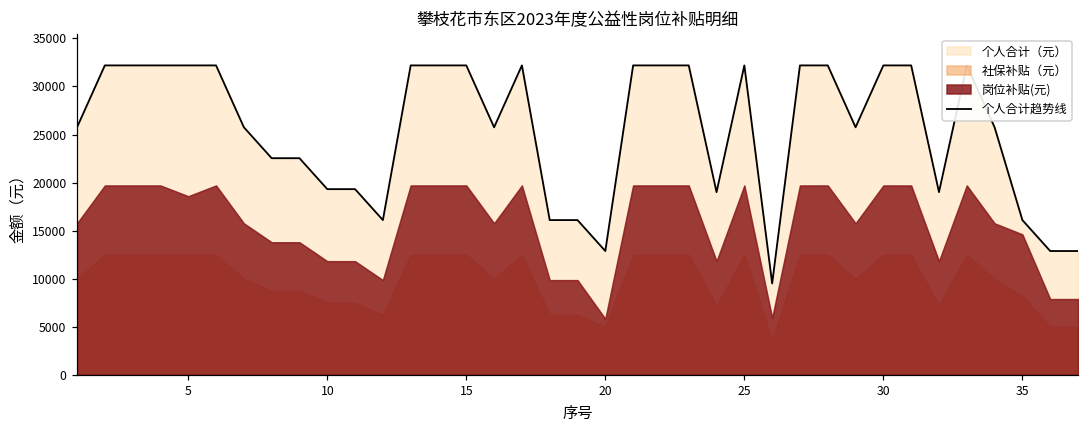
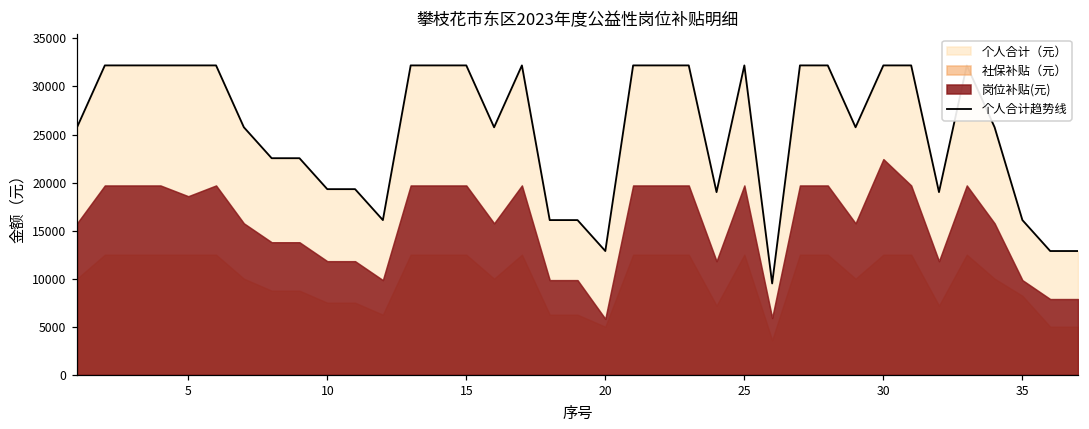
岗位补贴(元), 30: 20000 -> 22000
岗位补贴(元), 35: 15000 -> 10000
